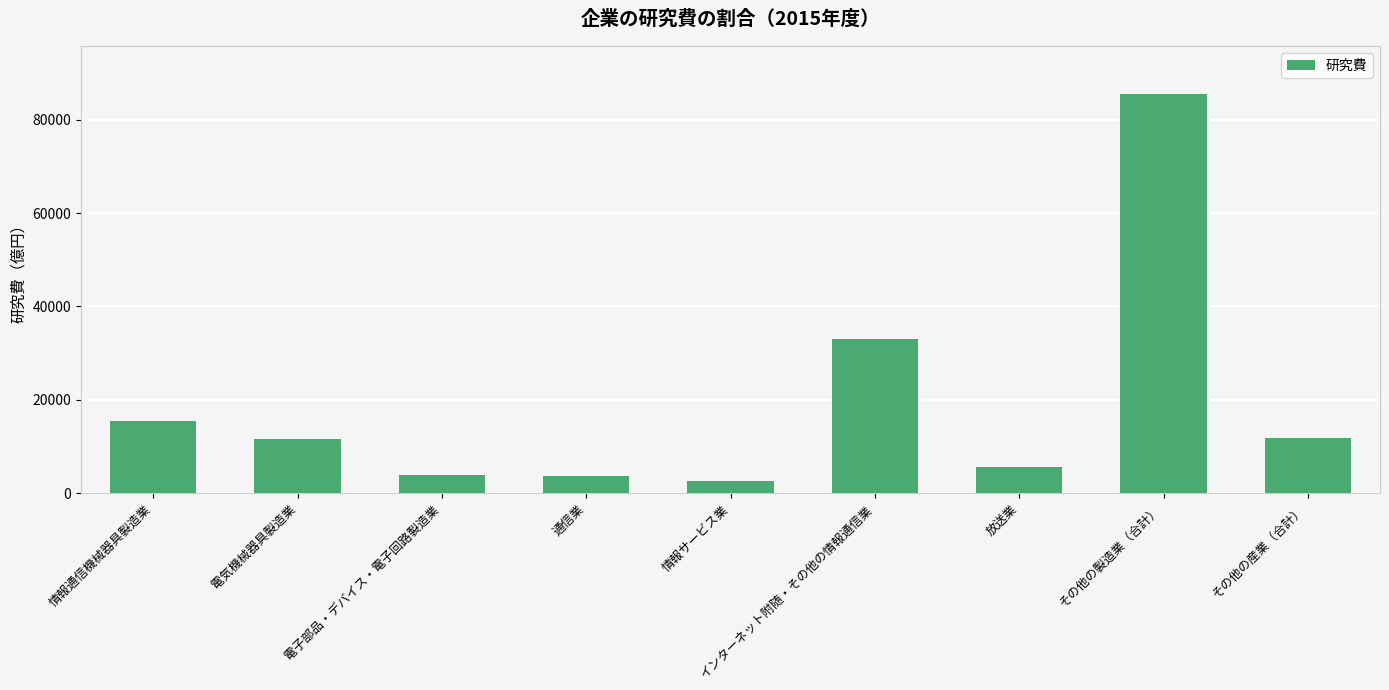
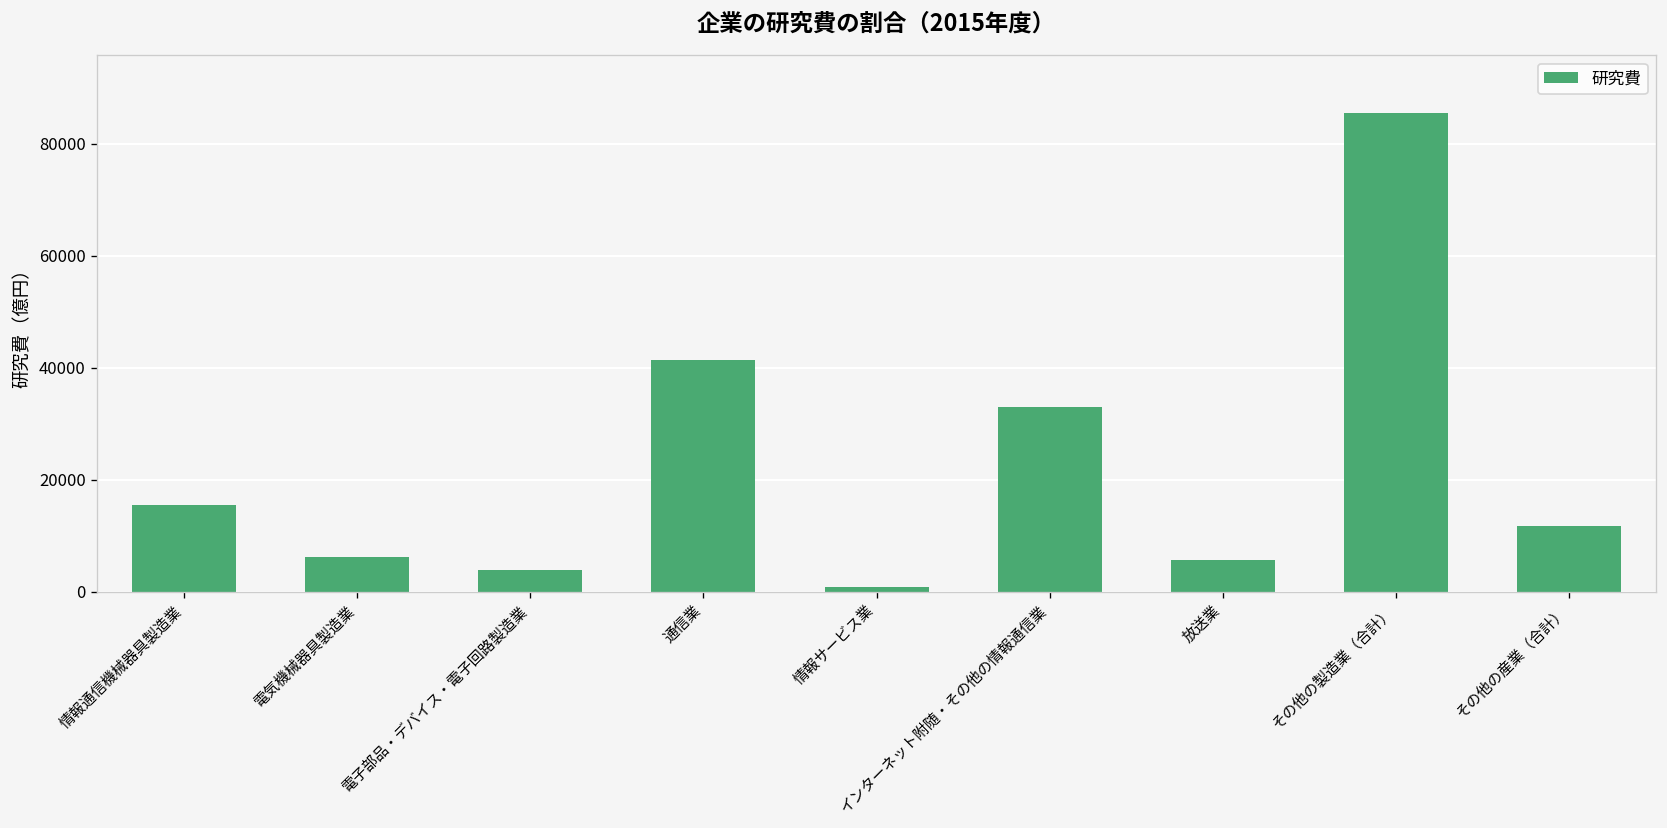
電気機械器具製造業: 12000 -> 6000
通信業: 4000 -> 41000
情報サービス業: 3000 -> 1000
